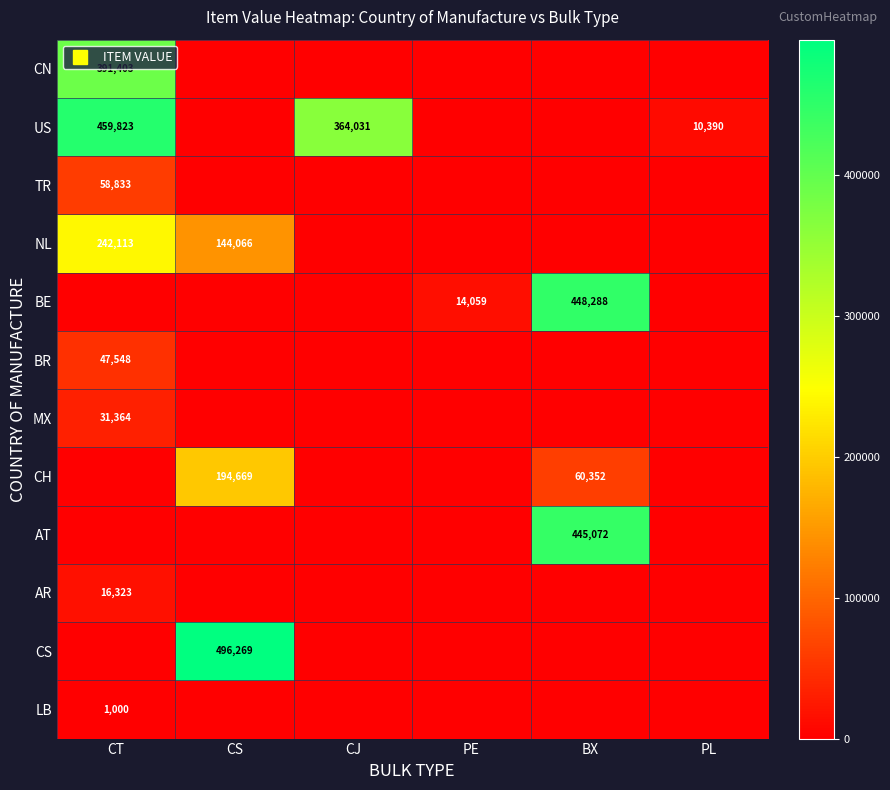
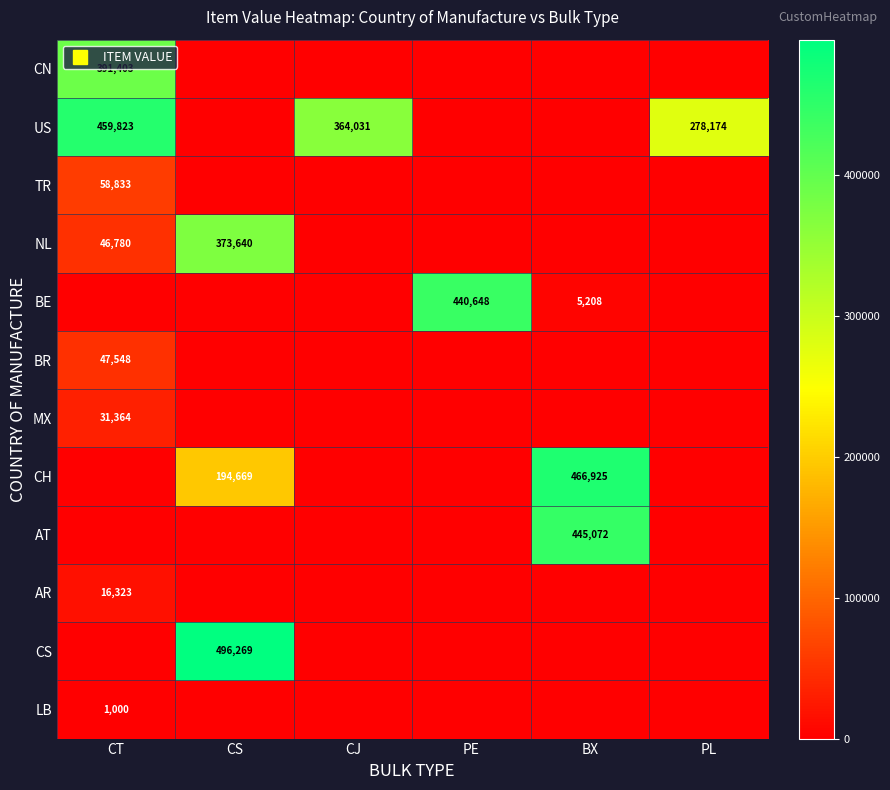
US, PL: 10,390 -> 278,174
NL, CT: 242,113 -> 46,780
NL, CS: 144,066 -> 373,640
BE, PE: 14,059 -> 440,648
BE, BX: 448,288 -> 5,208
CH, BX: 60,352 -> 466,925
